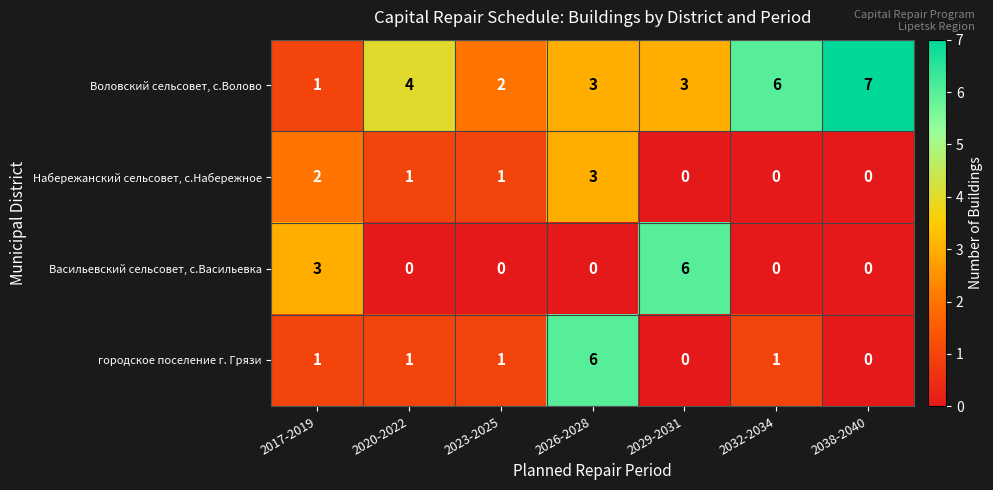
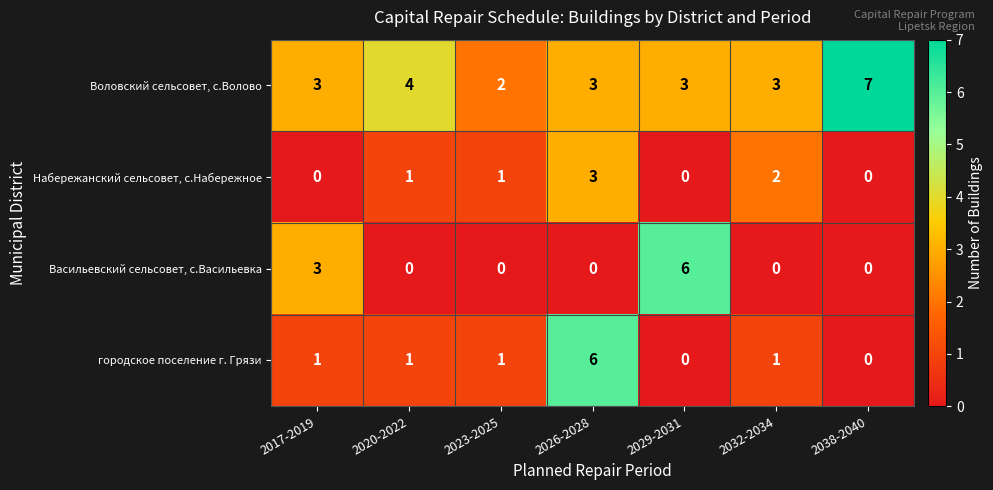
Воловский сельсовет, с.Волово, 2017-2019: 1 -> 3
Воловский сельсовет, с.Волово, 2032-2034: 6 -> 3
Набережанский сельсовет, с.Набережное, 2017-2019: 2 -> 0
Набережанский сельсовет, с.Набережное, 2032-2034: 0 -> 2
